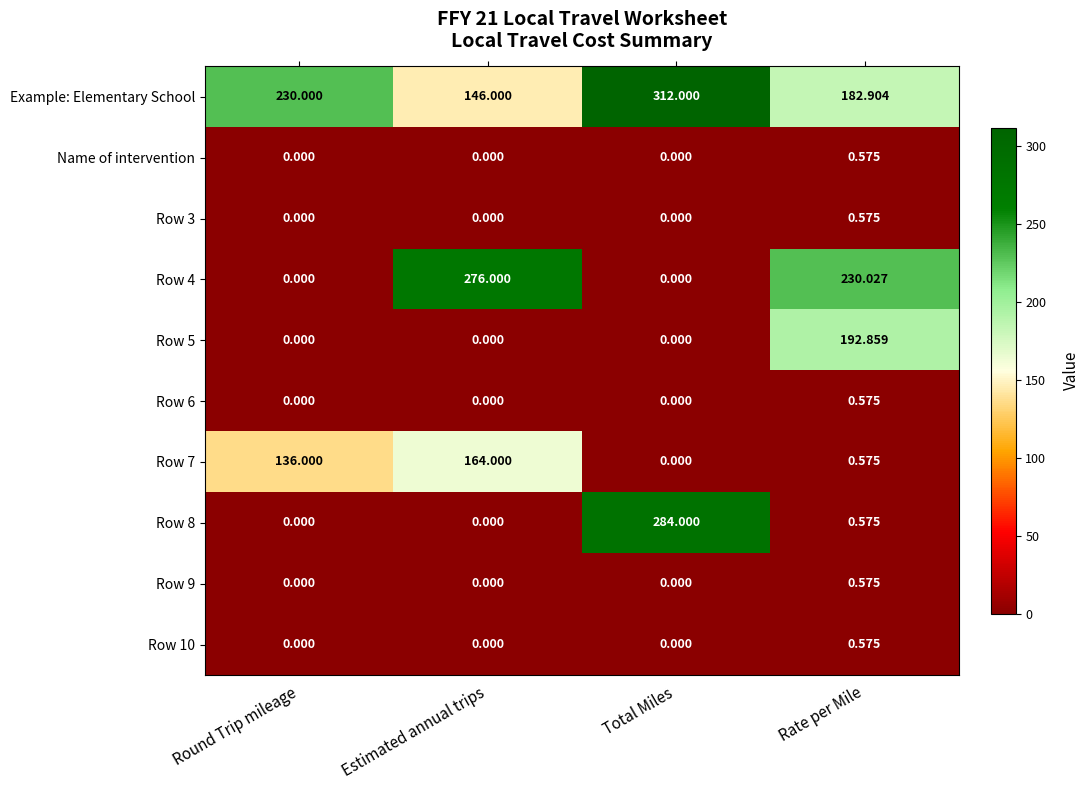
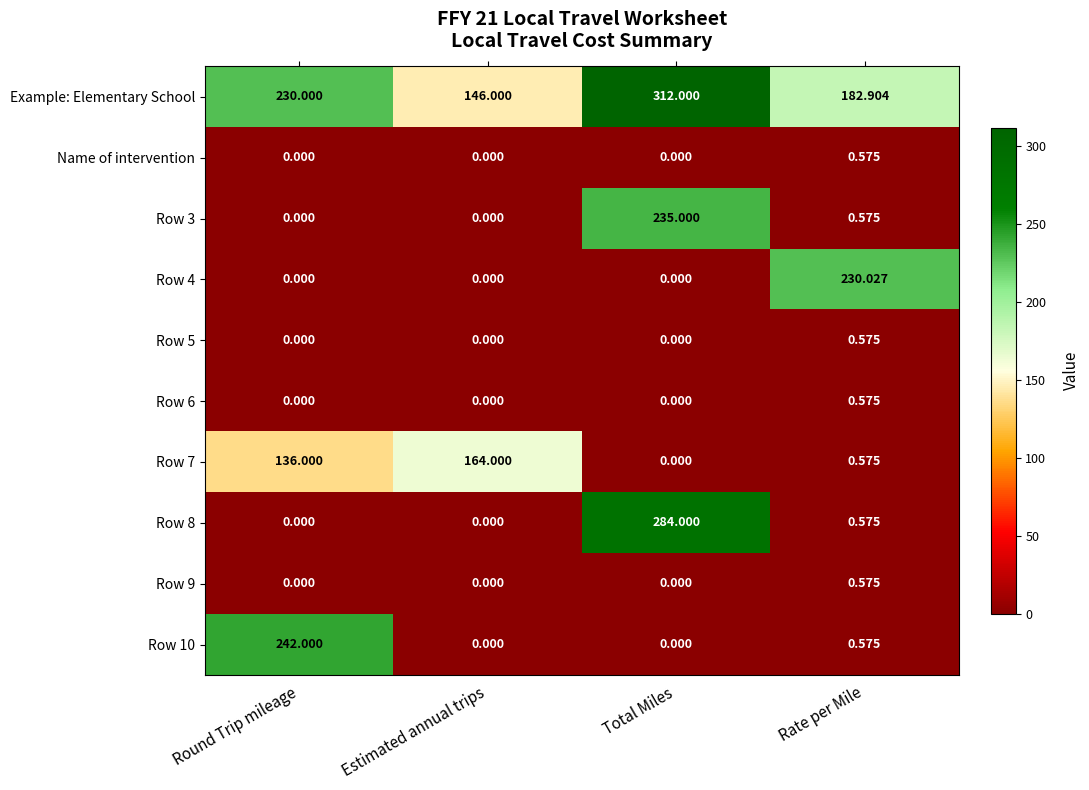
Row 3, Total Miles: 0.000 -> 235.000
Row 4, Estimated annual trips: 276.000 -> 0.000
Row 5, Rate per Mile: 192.859 -> 0.575
Row 10, Round Trip mileage: 0.000 -> 242.000
